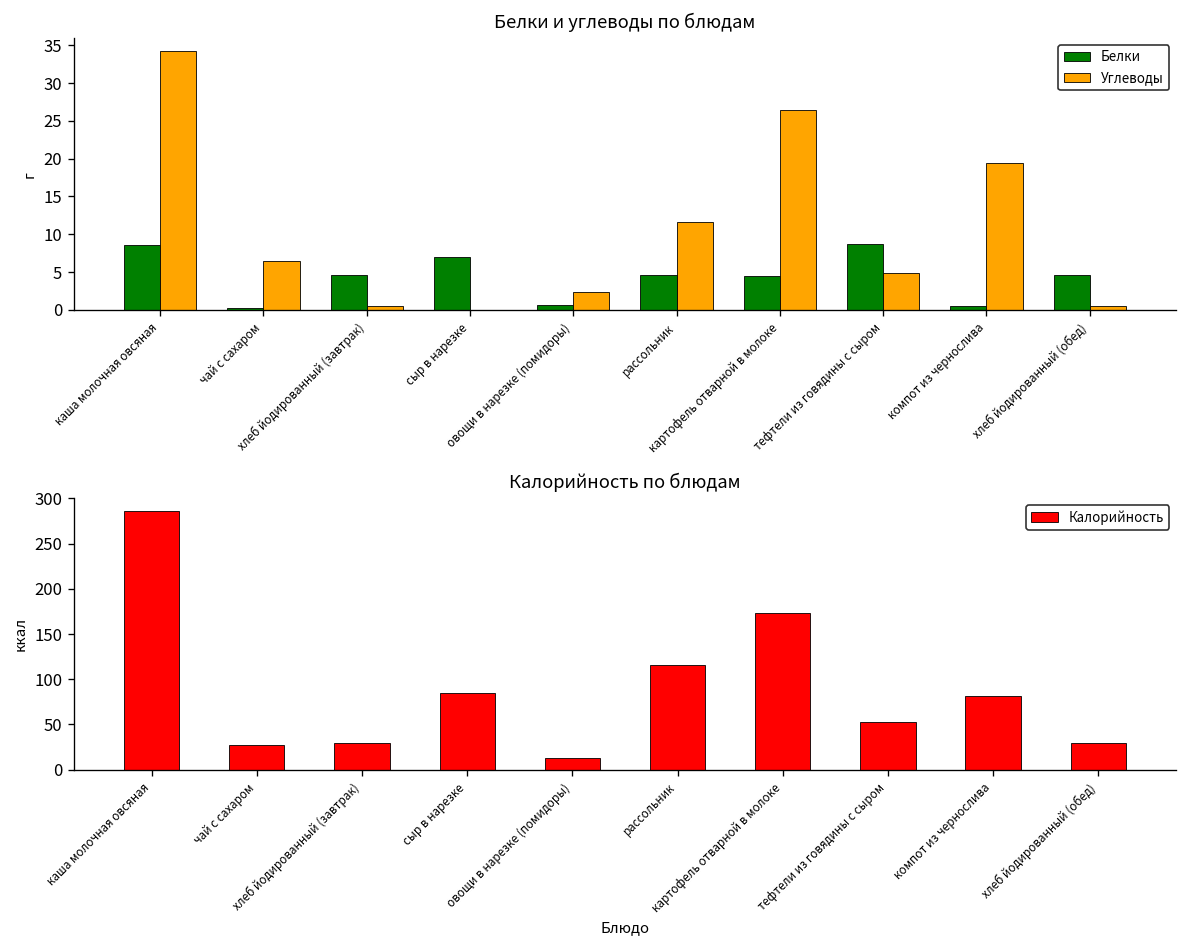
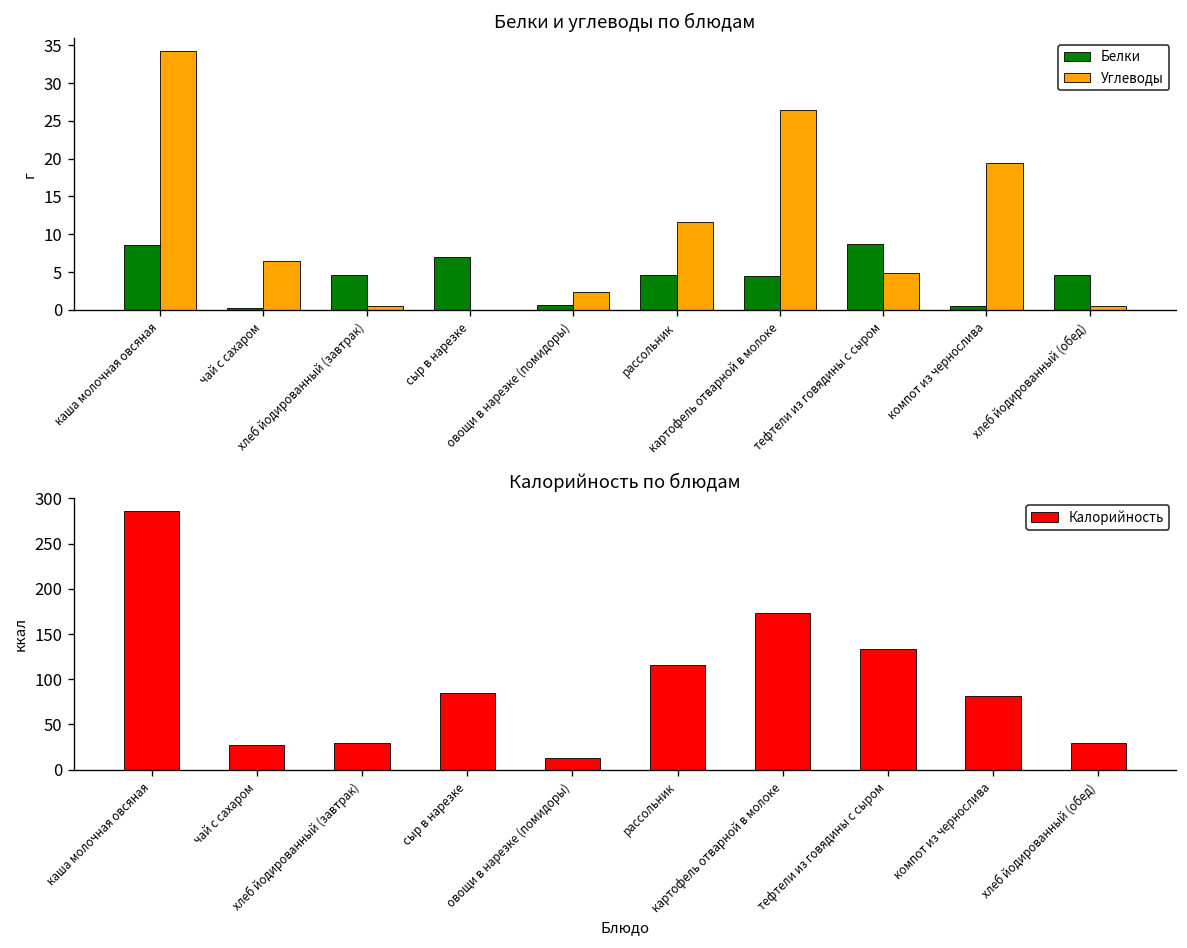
Калорийность по блюдам, тефтели из говядины с сыром: 50 -> 130
